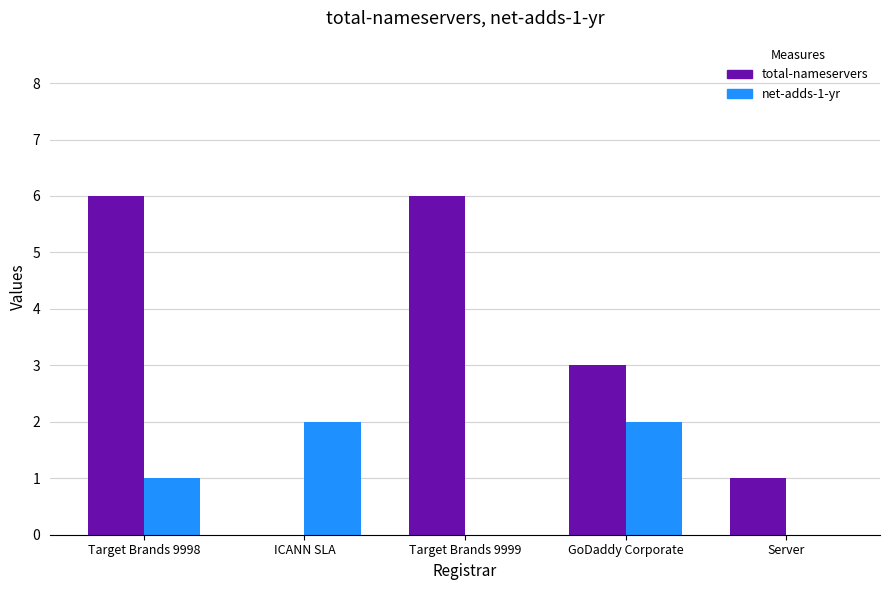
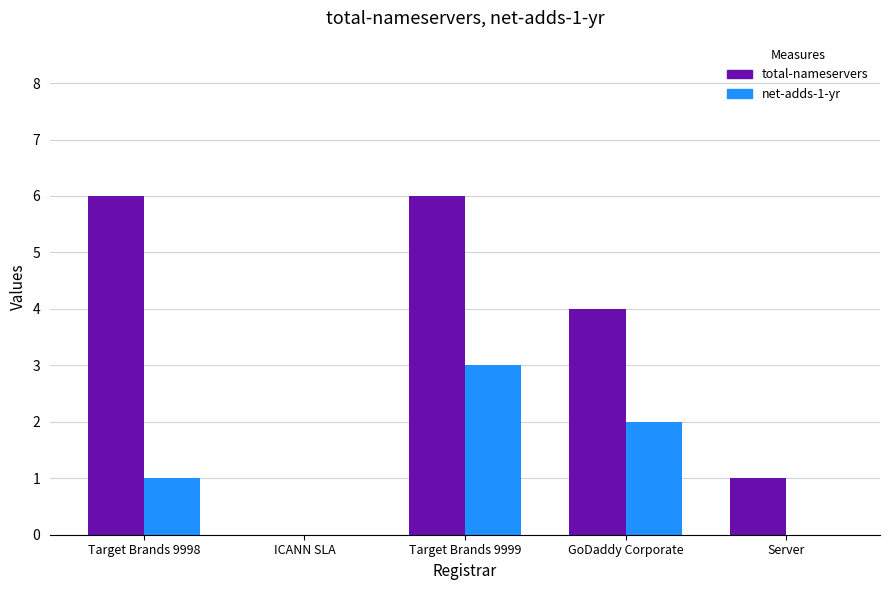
net-adds-1-yr, ICANN SLA: 2 -> 0
net-adds-1-yr, Target Brands 9999: 0 -> 3
total-nameservers, GoDaddy Corporate: 3 -> 4
